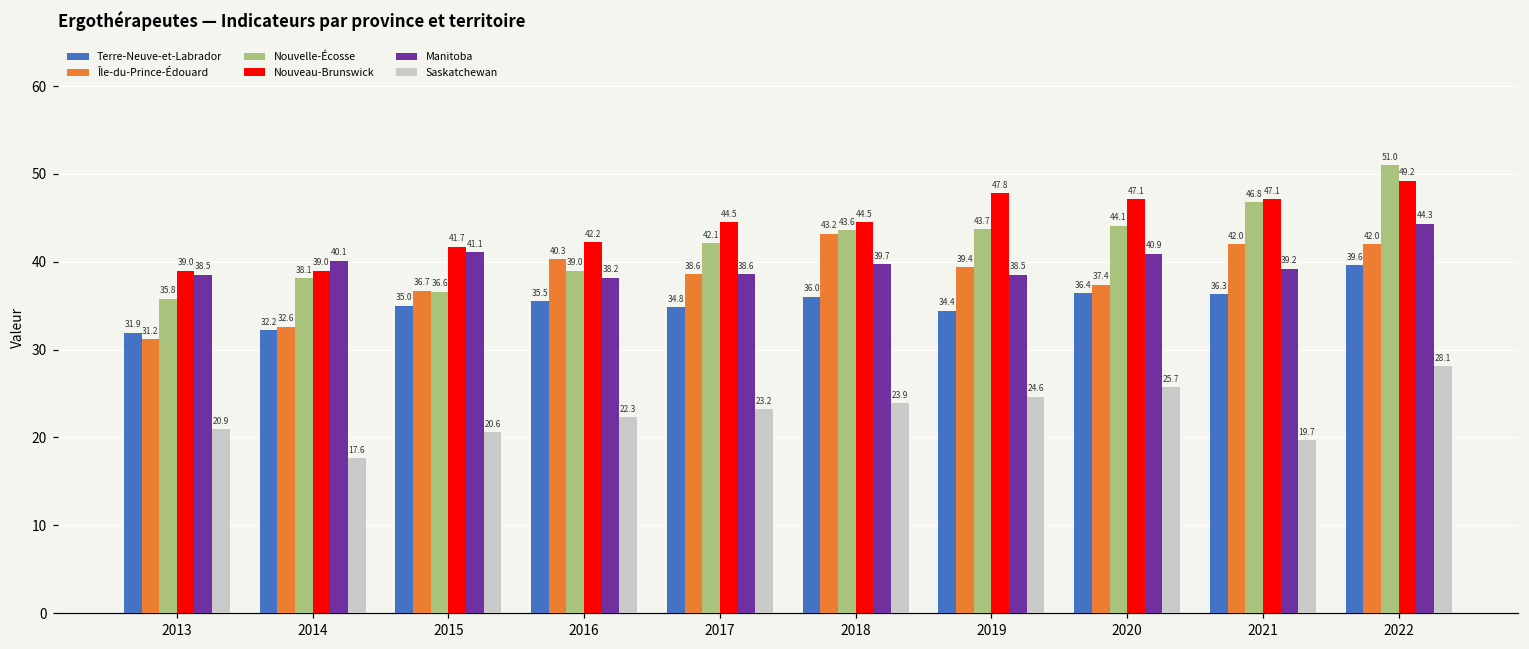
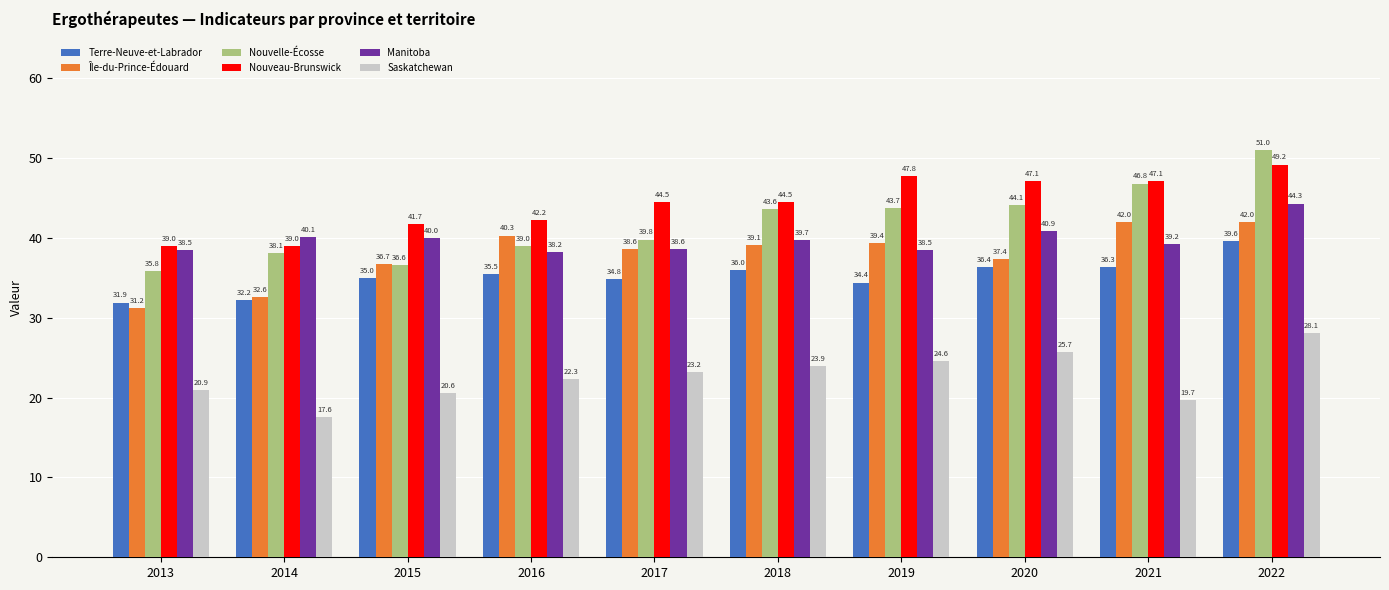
Manitoba, 2015: 41.1 -> 40.0
Nouvelle-Écosse, 2017: 42.1 -> 39.8
Île-du-Prince-Édouard, 2018: 43.2 -> 39.1
